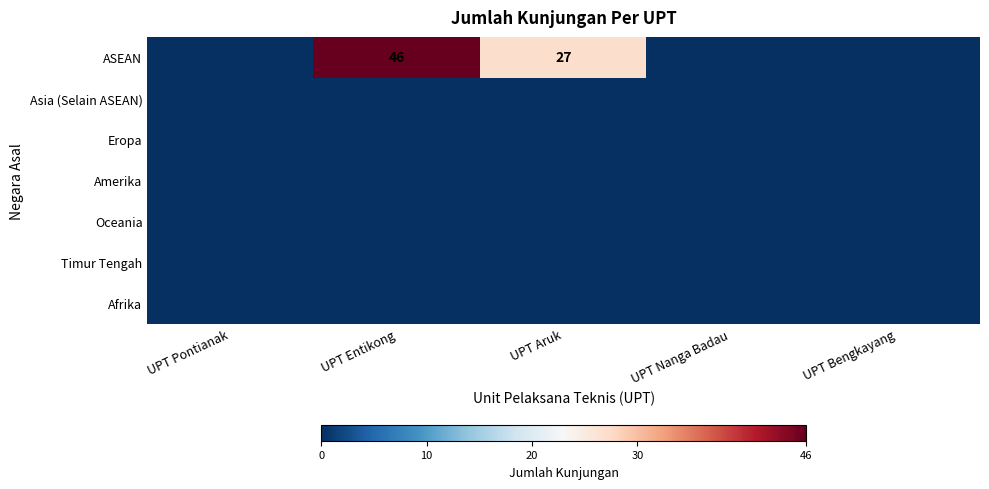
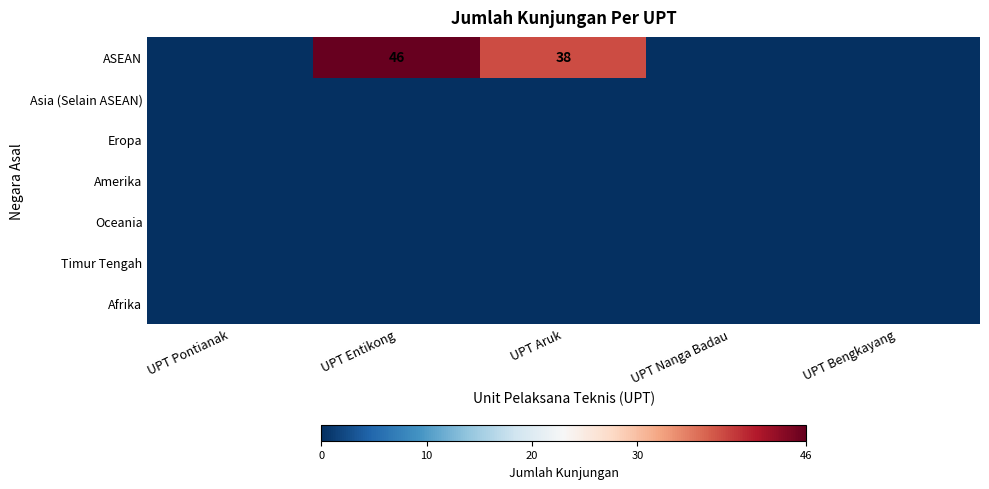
ASEAN, UPT Aruk: 27 -> 38
